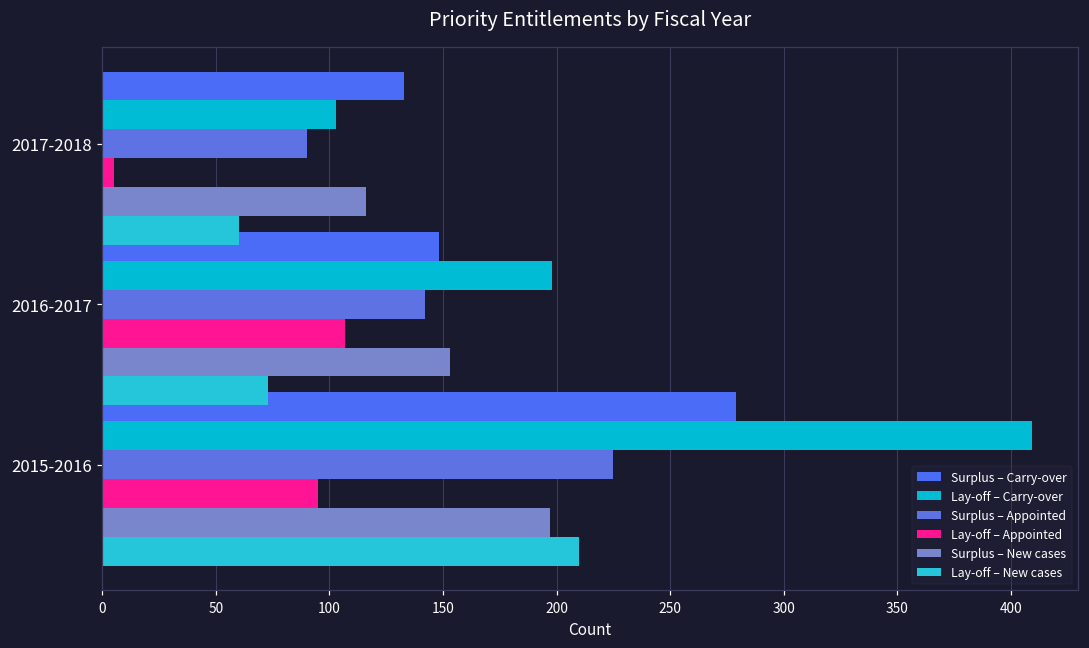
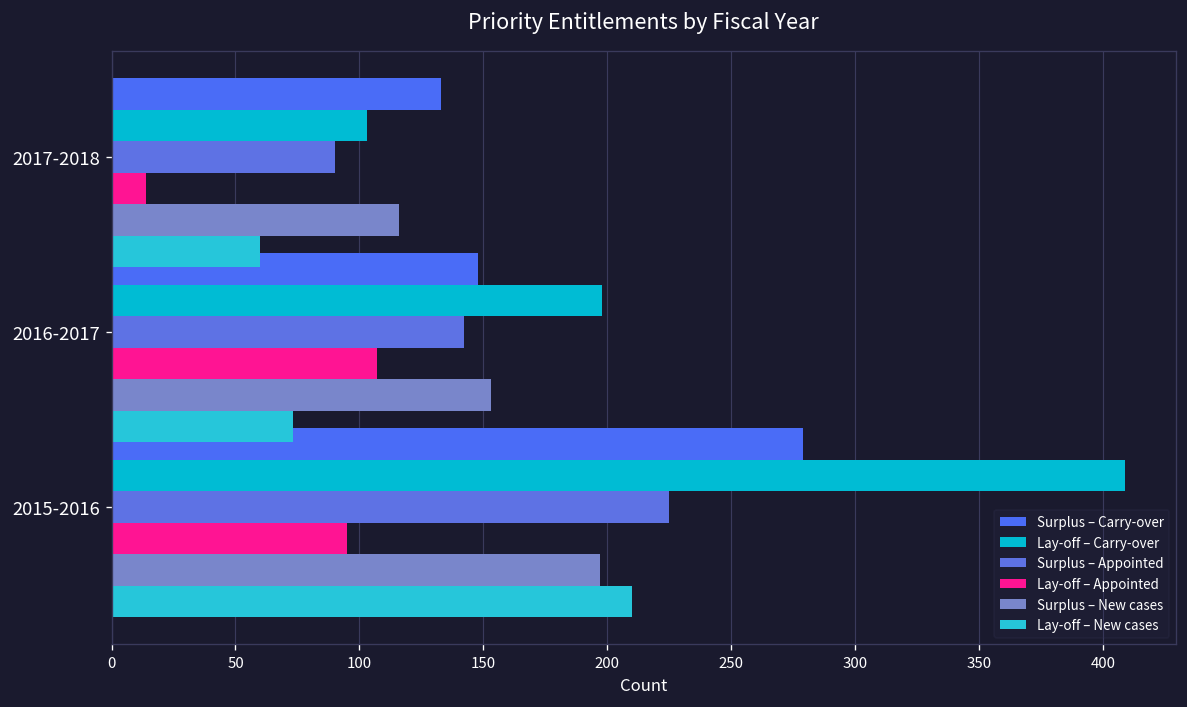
Lay-off – Appointed, 2017-2018: 5 -> 14
